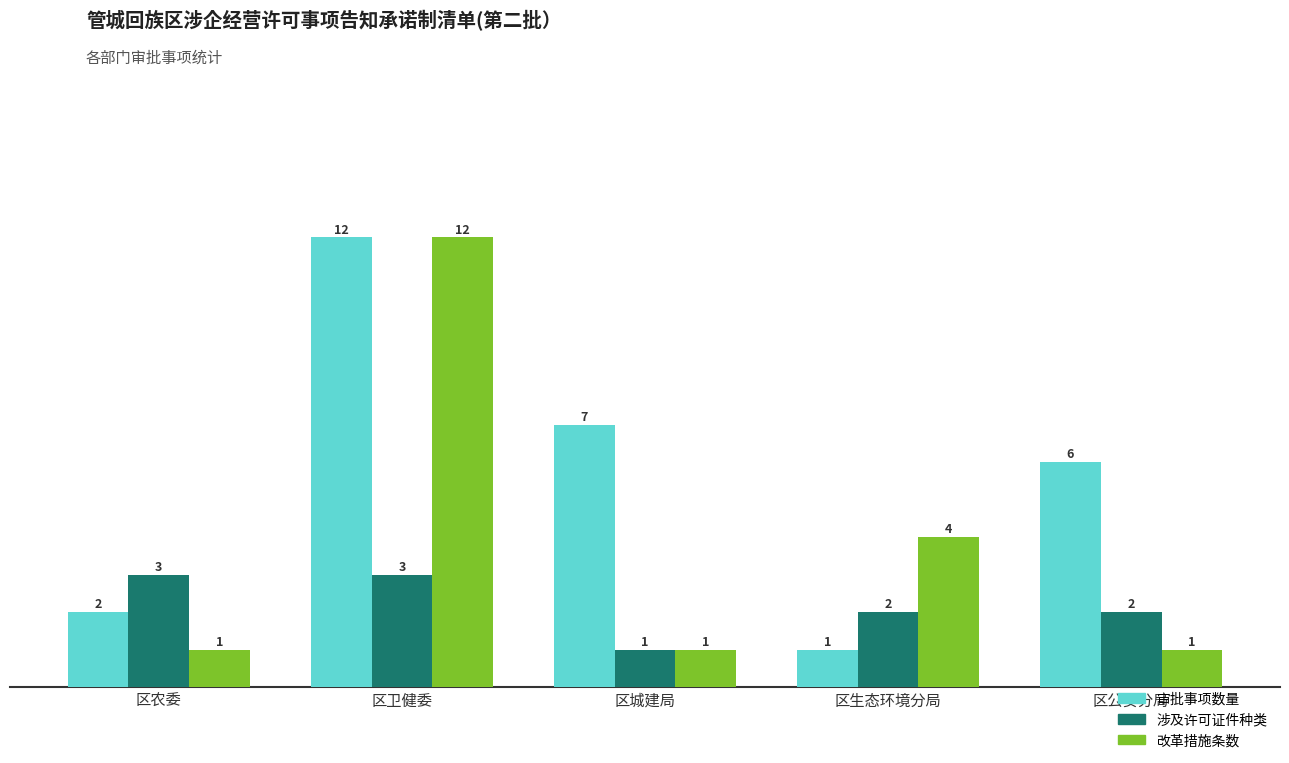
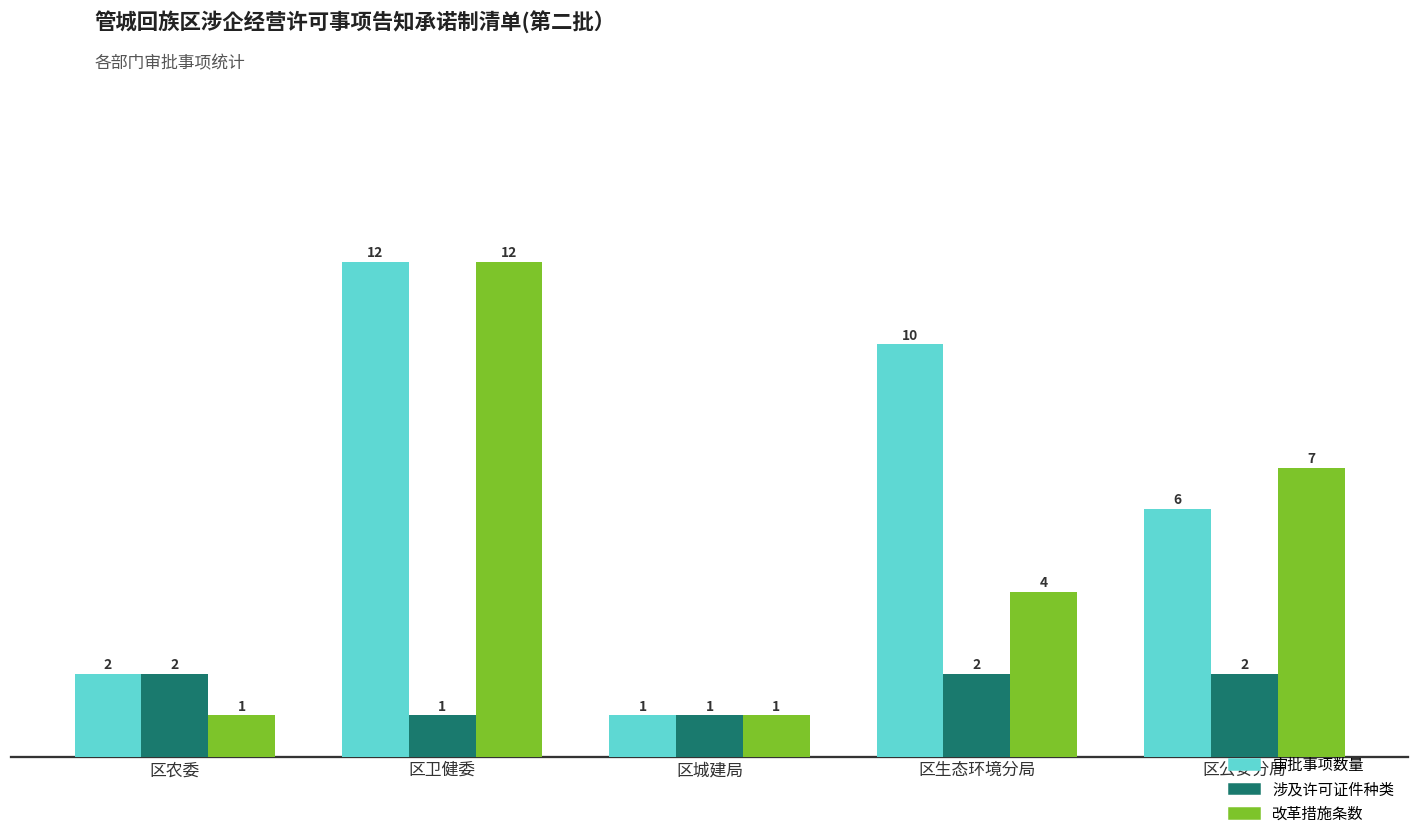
涉及许可证件种类, 区农委: 3 -> 2
涉及许可证件种类, 区卫健委: 3 -> 1
审批事项数量, 区城建局: 7 -> 1
审批事项数量, 区生态环境分局: 1 -> 10
改革措施条数, 区公安分局: 1 -> 7
